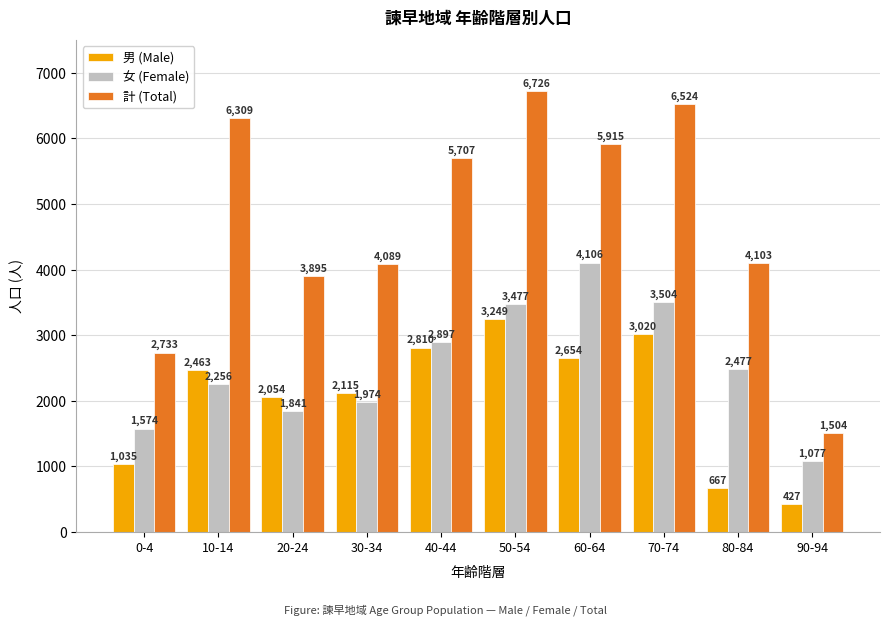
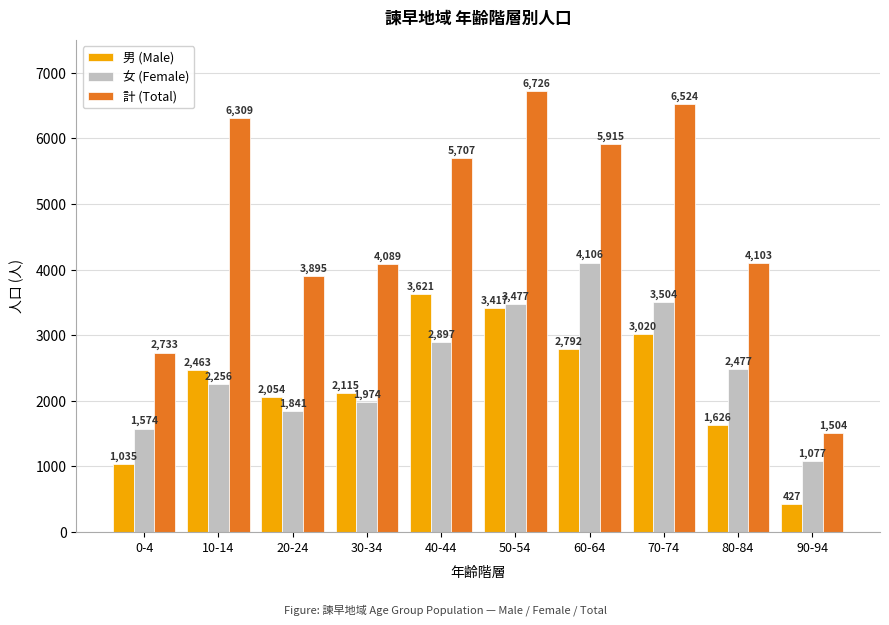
男 (Male), 40-44: 2,810 -> 3,621
男 (Male), 50-54: 3,249 -> 3,417
男 (Male), 60-64: 2,654 -> 2,792
男 (Male), 80-84: 667 -> 1,626
